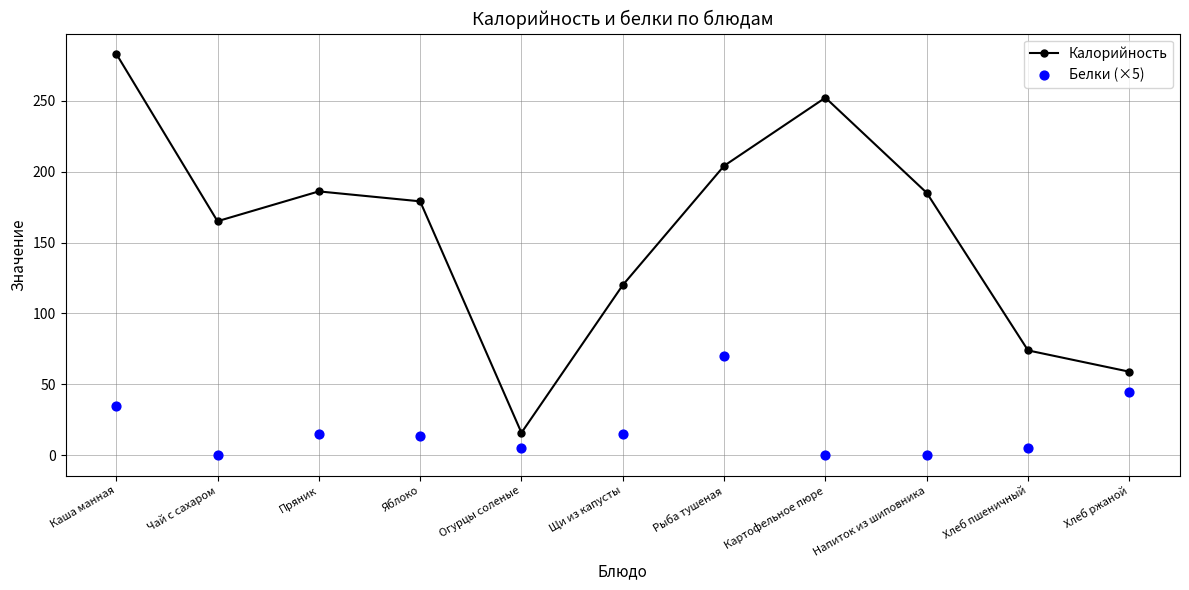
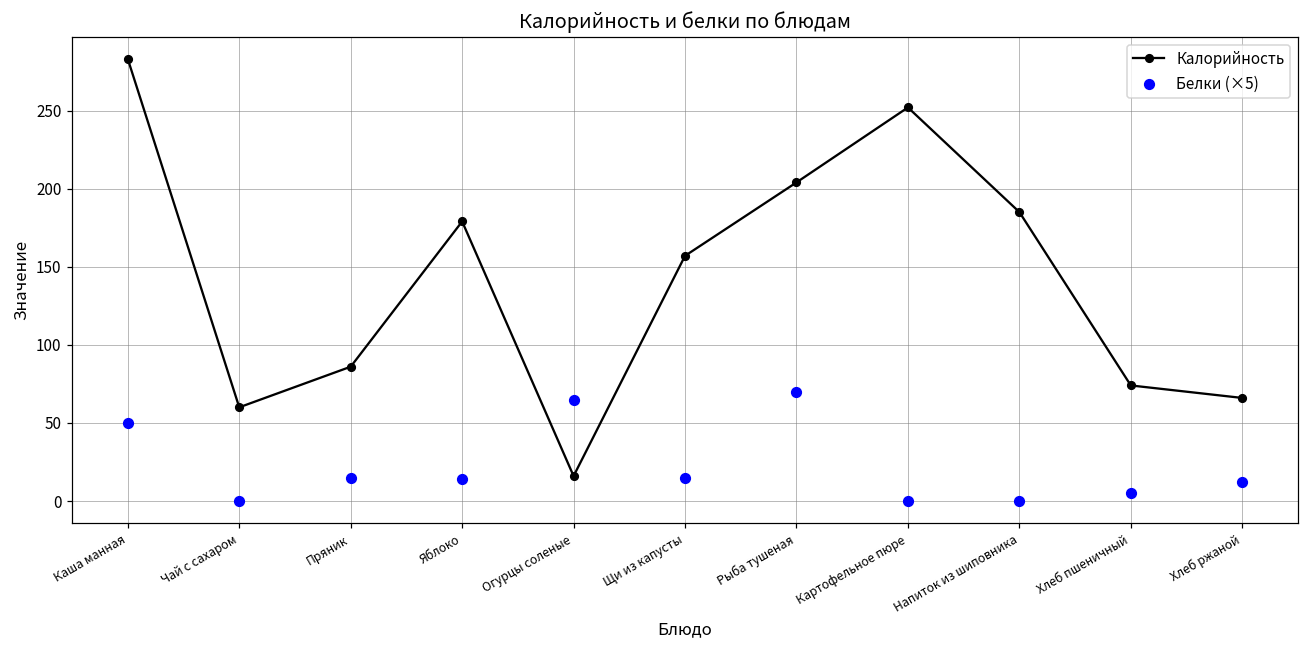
Белки (×5), Каша манная: 35 -> 50
Калорийность, Чай с сахаром: 165 -> 60
Калорийность, Пряник: 186 -> 86
Белки (×5), Огурцы соленые: 5 -> 65
Калорийность, Щи из капусты: 120 -> 157
Калорийность, Хлеб ржаной: 59 -> 66
Белки (×5), Хлеб ржаной: 45 -> 12
